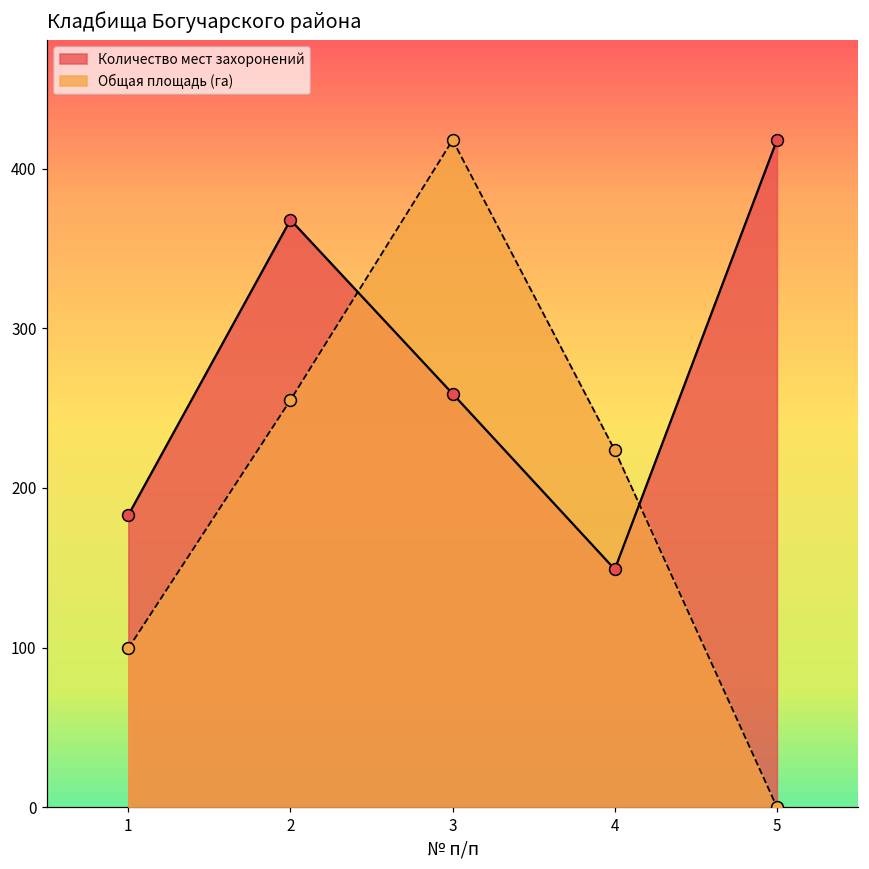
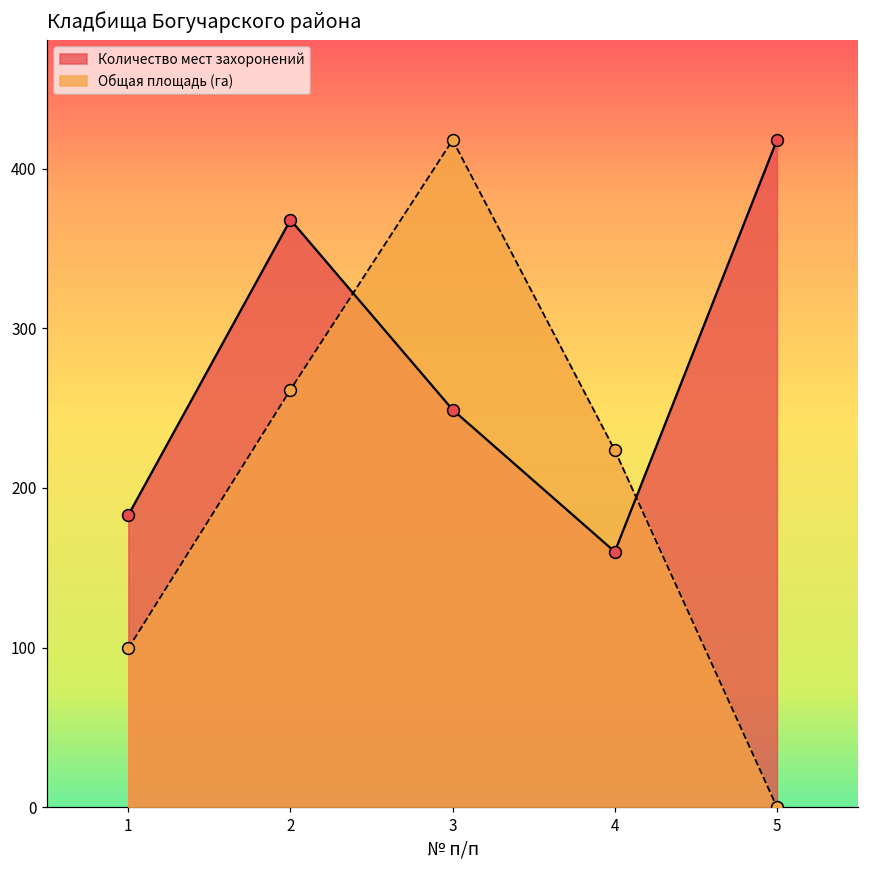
Общая площадь (га), 2: 255 -> 262
Количество мест захоронений, 3: 259 -> 249
Количество мест захоронений, 4: 149 -> 160
